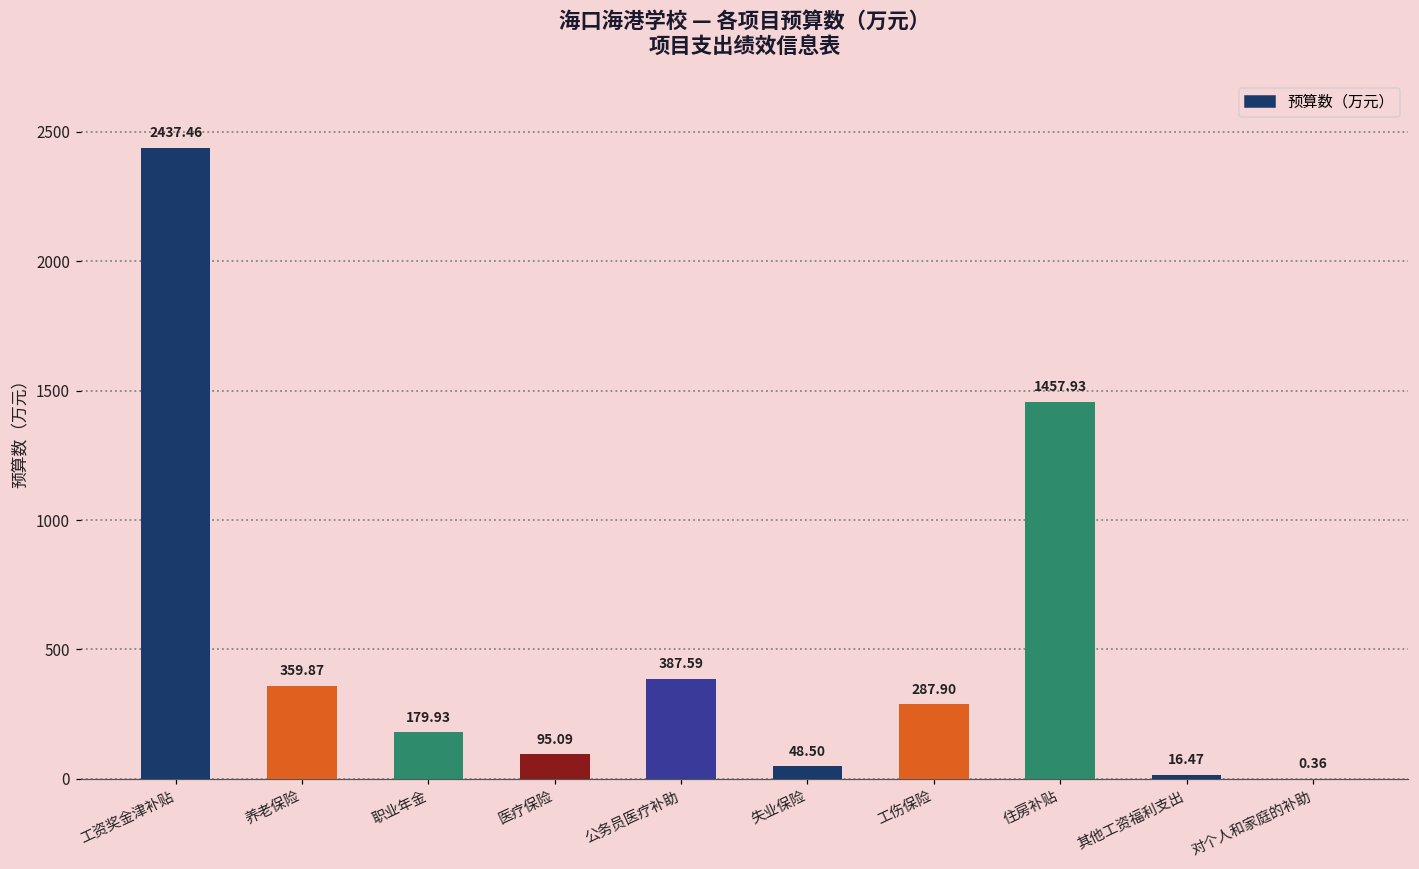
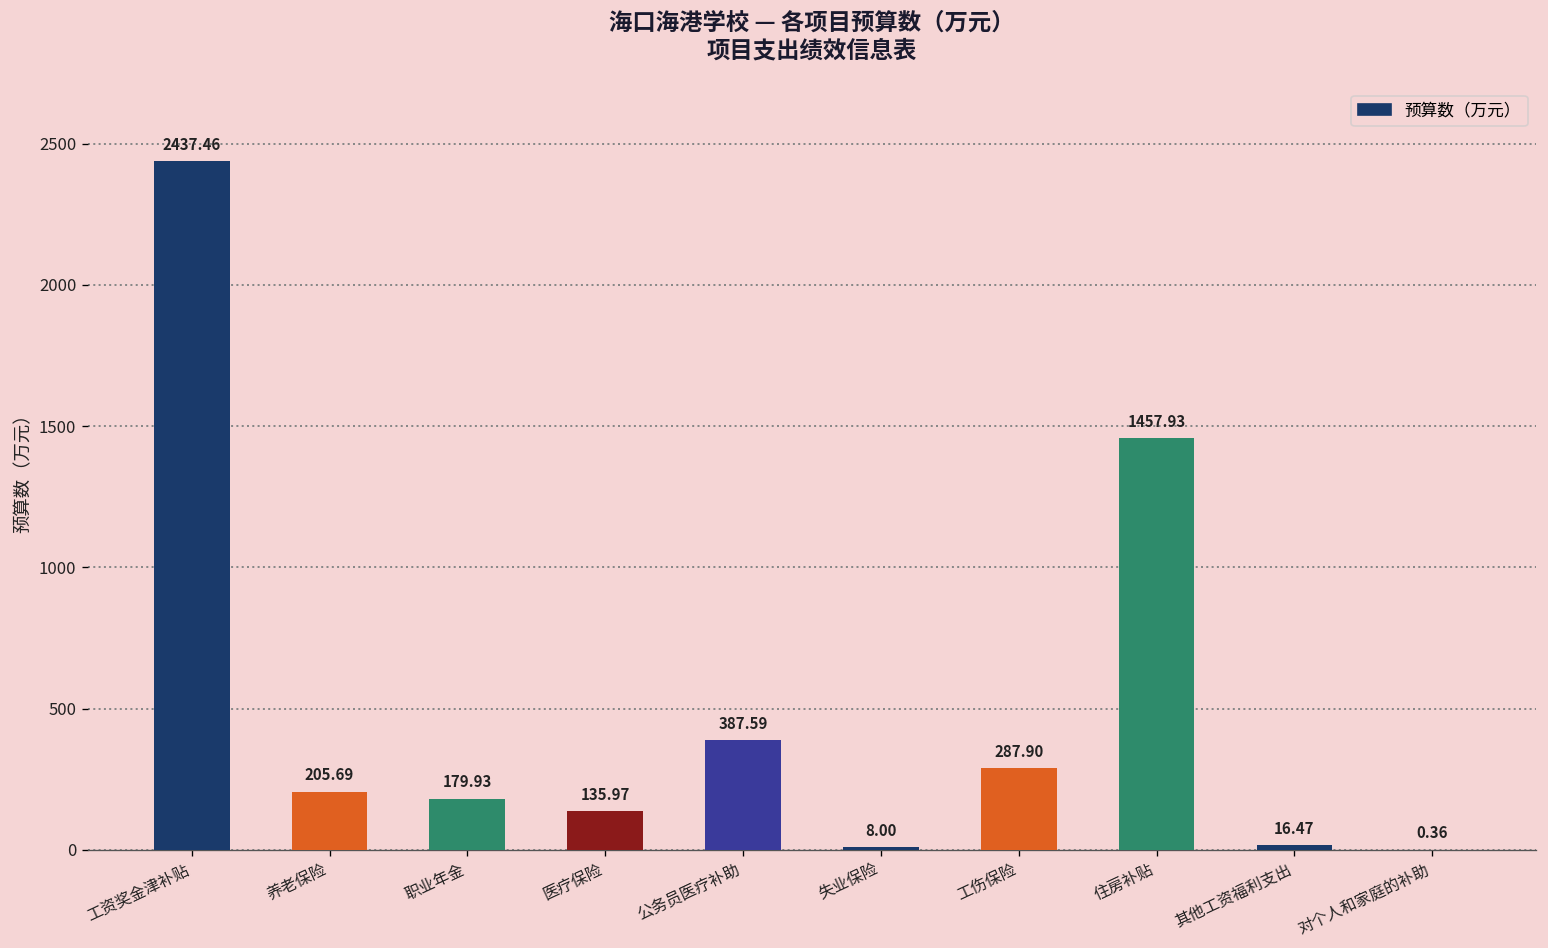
养老保险: 359.87 -> 205.69
医疗保险: 95.09 -> 135.97
失业保险: 48.50 -> 8.00
